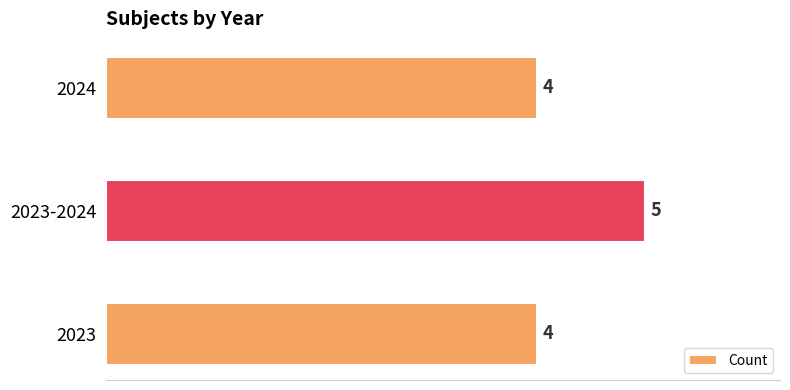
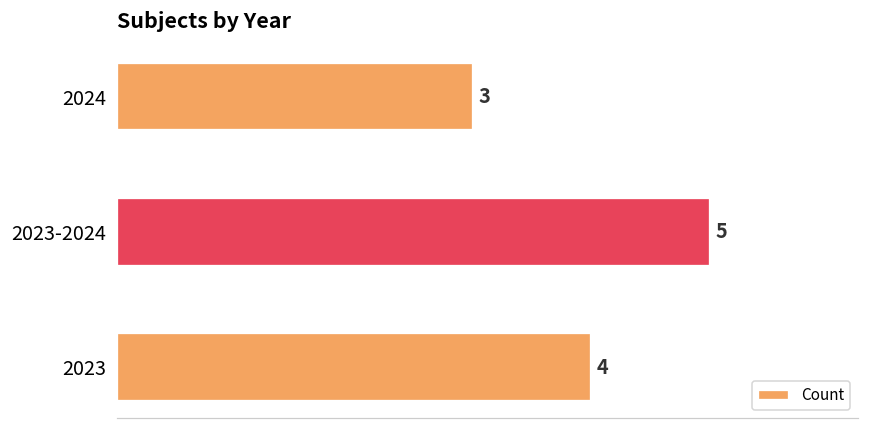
2024: 4 -> 3
